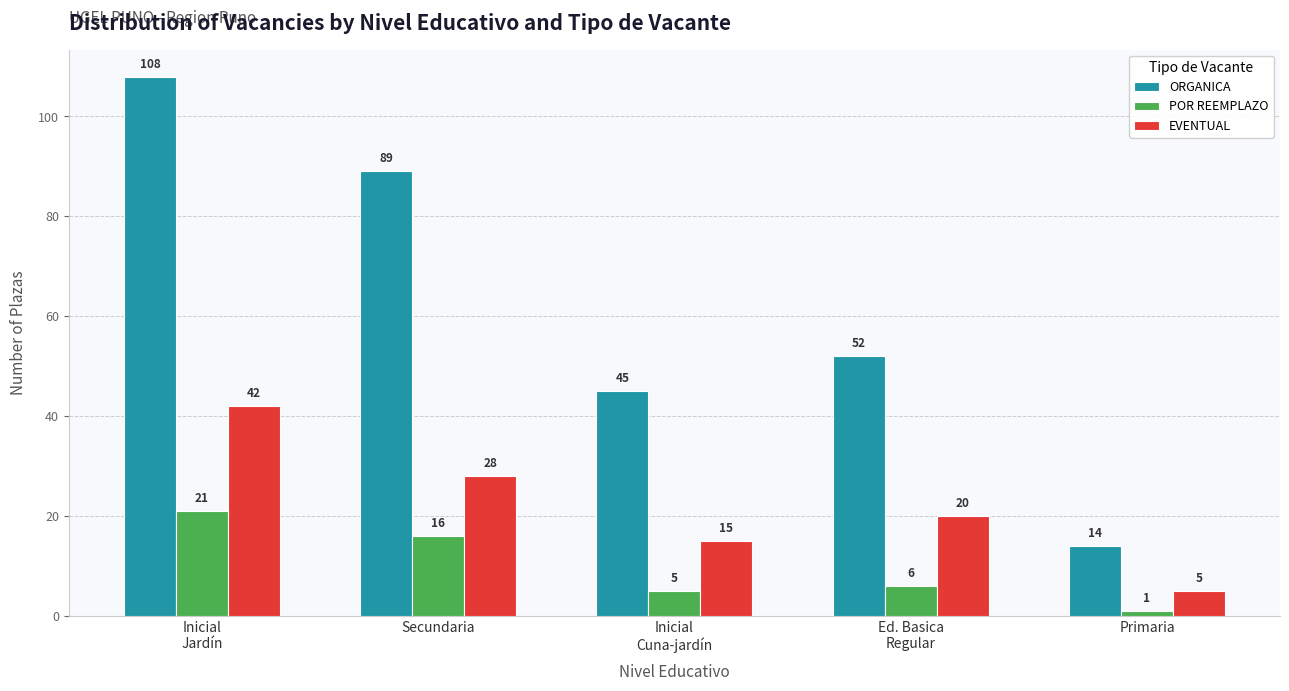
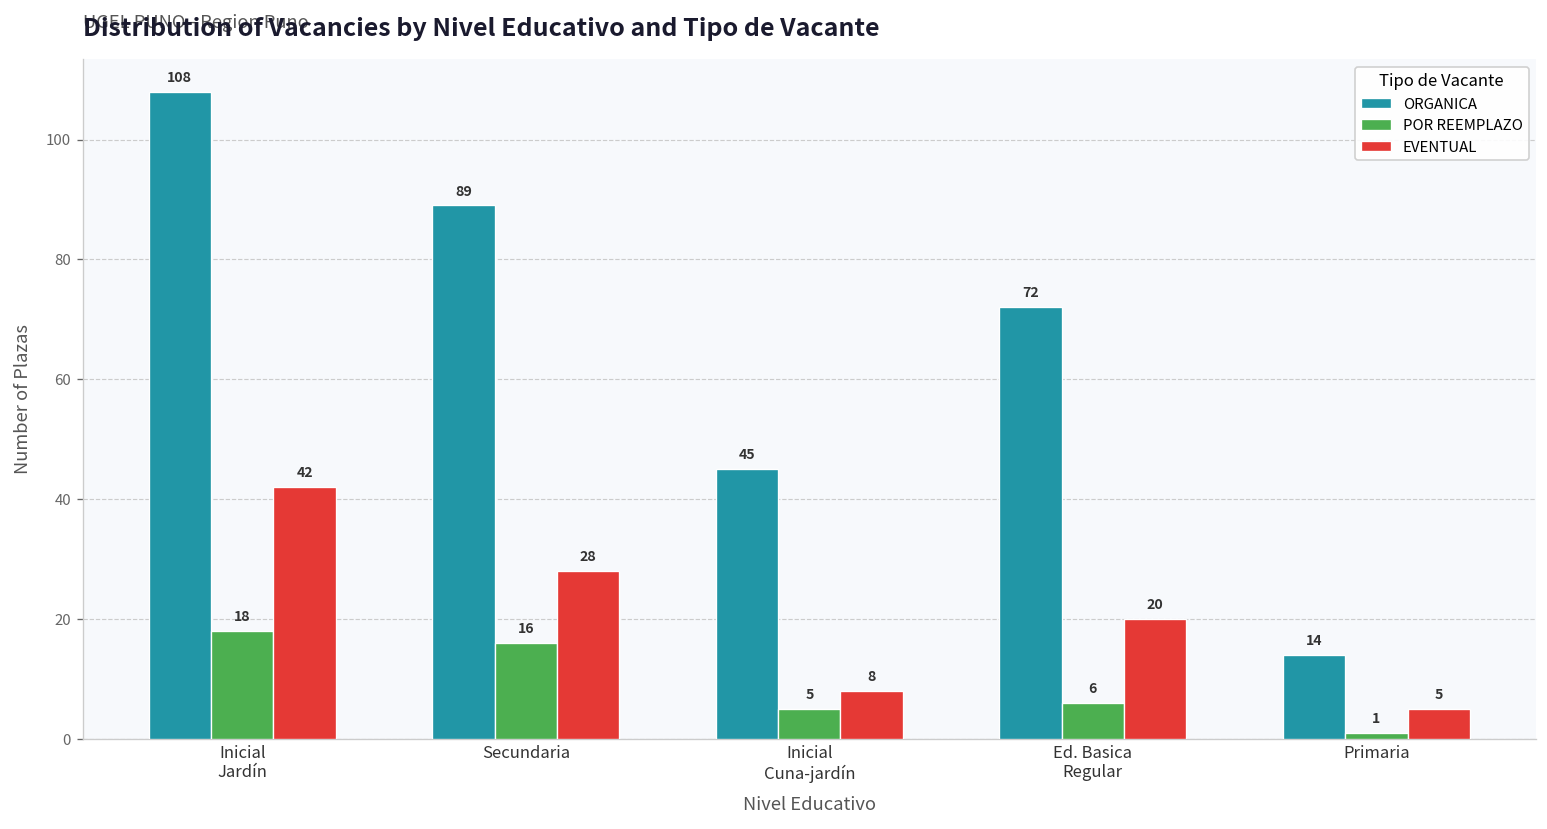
POR REEMPLAZO, Inicial Jardín: 21 -> 18
EVENTUAL, Inicial Cuna-jardín: 15 -> 8
ORGANICA, Ed. Basica Regular: 52 -> 72
